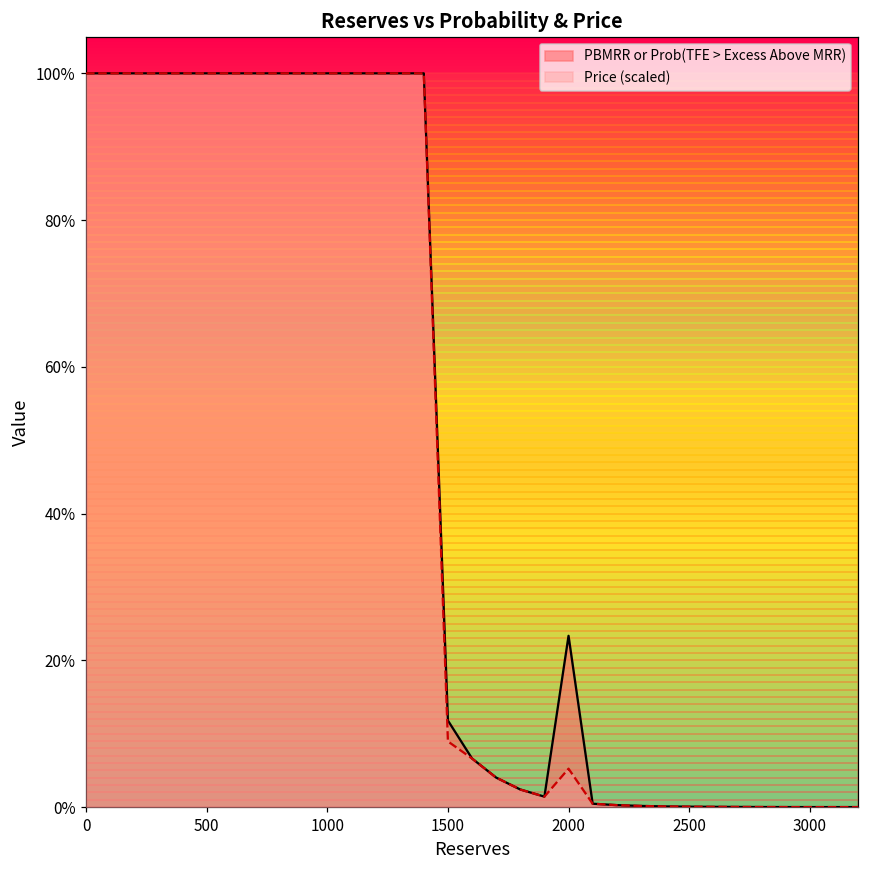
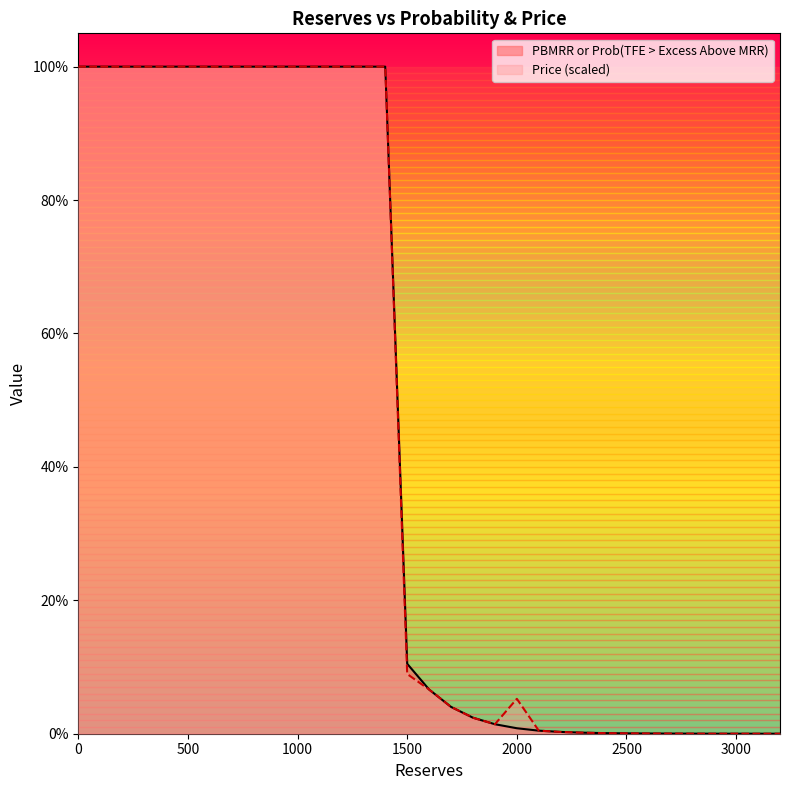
PBMRR or Prob(TFE > Excess Above MRR), 1500: 12% -> 10%
PBMRR or Prob(TFE > Excess Above MRR), 2000: 23% -> 1%
